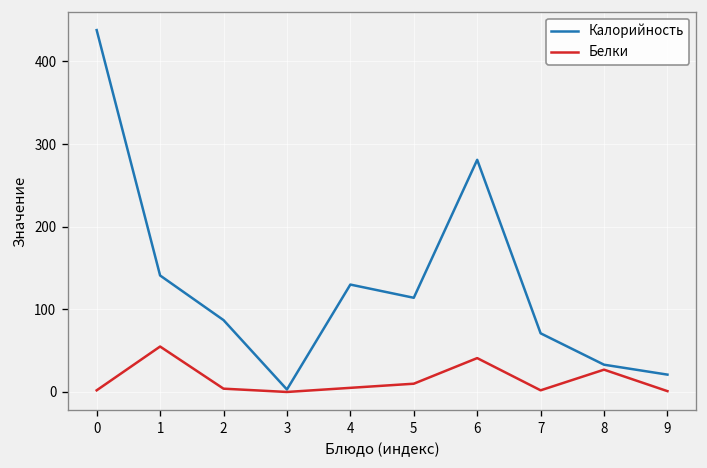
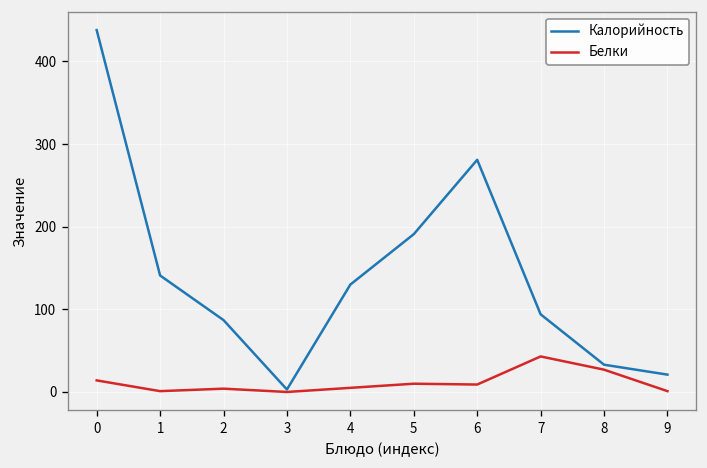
Белки, 0: 0 -> 10
Белки, 1: 60 -> 0
Калорийность, 5: 110 -> 190
Белки, 6: 40 -> 10
Калорийность, 7: 70 -> 90
Белки, 7: 0 -> 40
